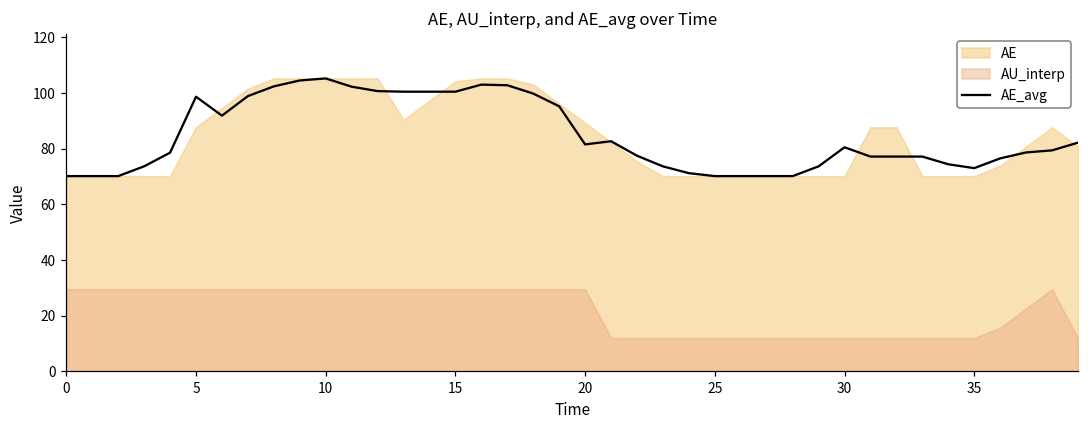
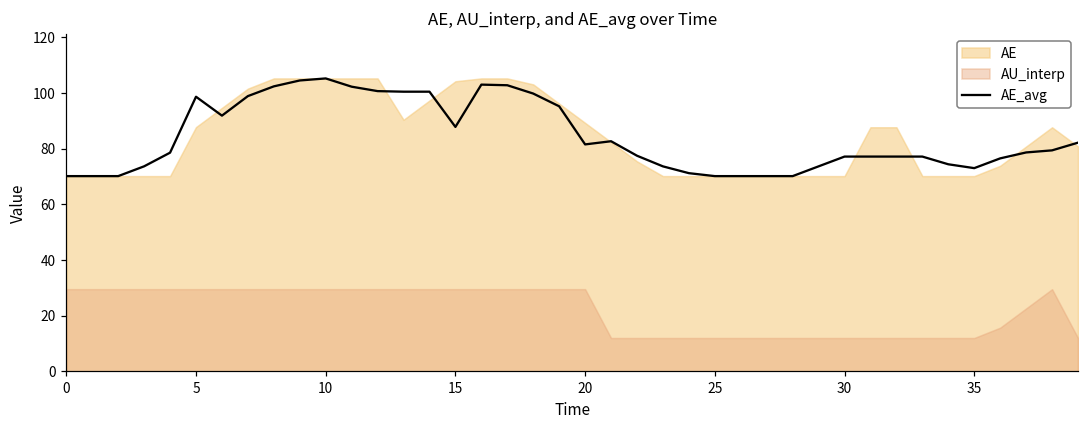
AE_avg, 15: 100 -> 88
AE_avg, 30: 81 -> 77
